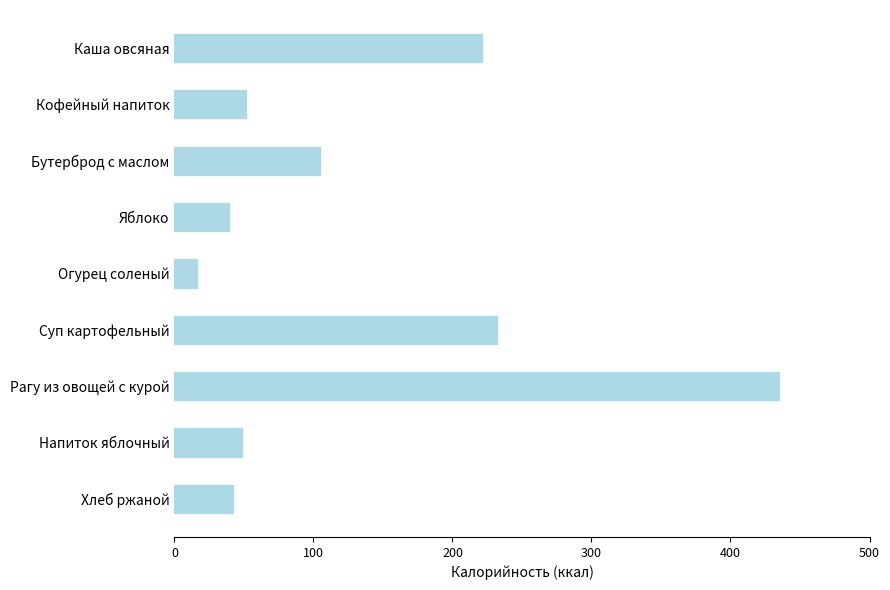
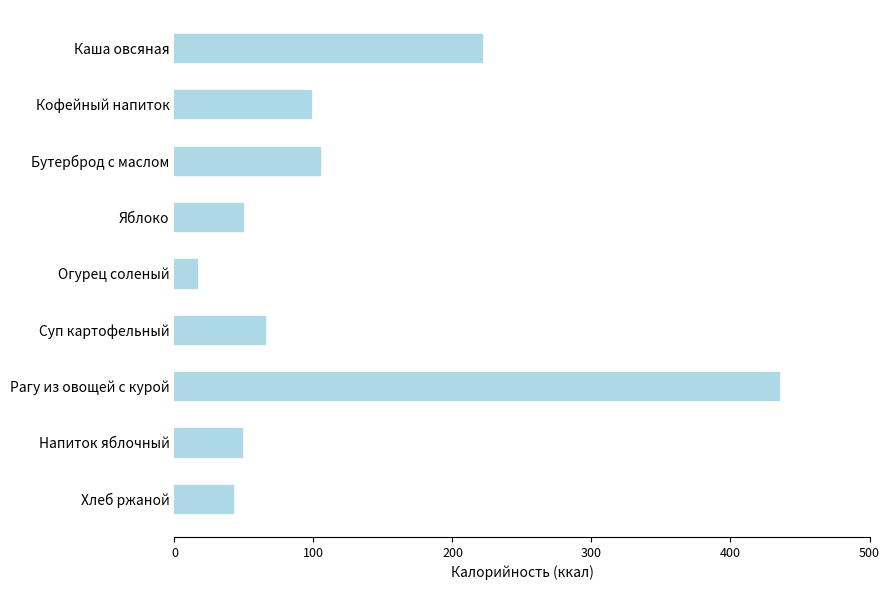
Кофейный напиток: 52 -> 98
Яблоко: 39 -> 50
Суп картофельный: 232 -> 65
